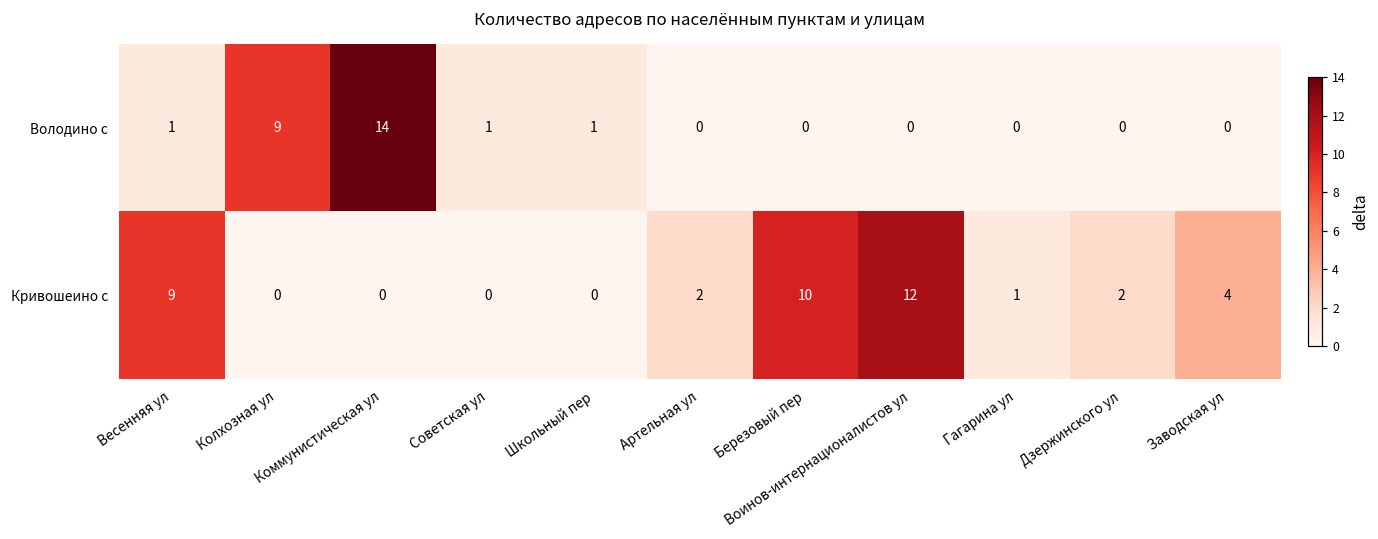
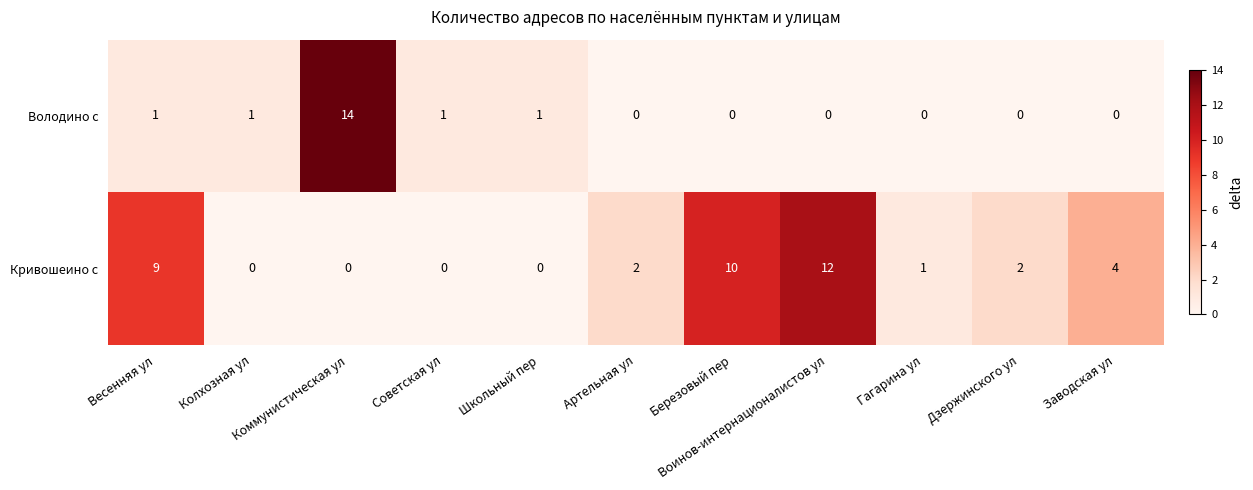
Володино с, Колхозная ул: 9 -> 1
